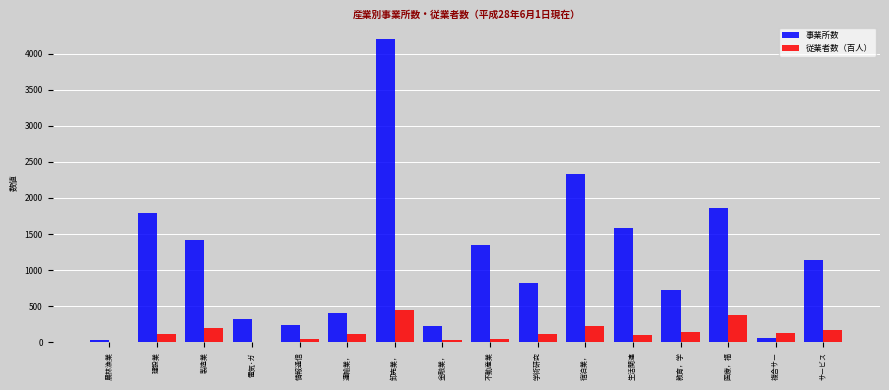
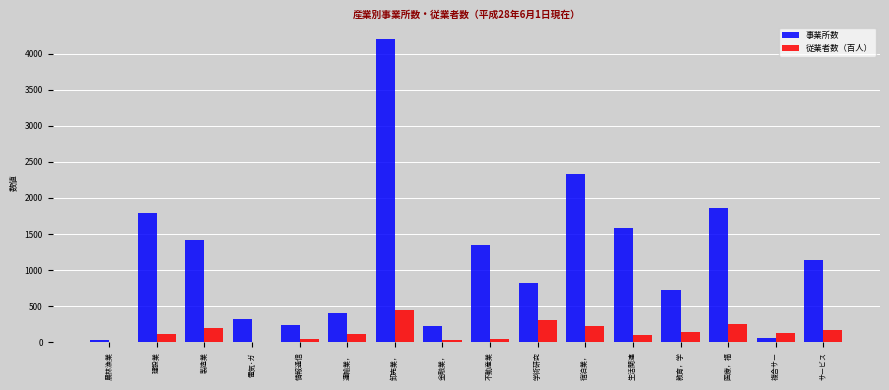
従業者数（百人）, 学術研究: 100 -> 300
従業者数（百人）, 医療，福: 400 -> 300
